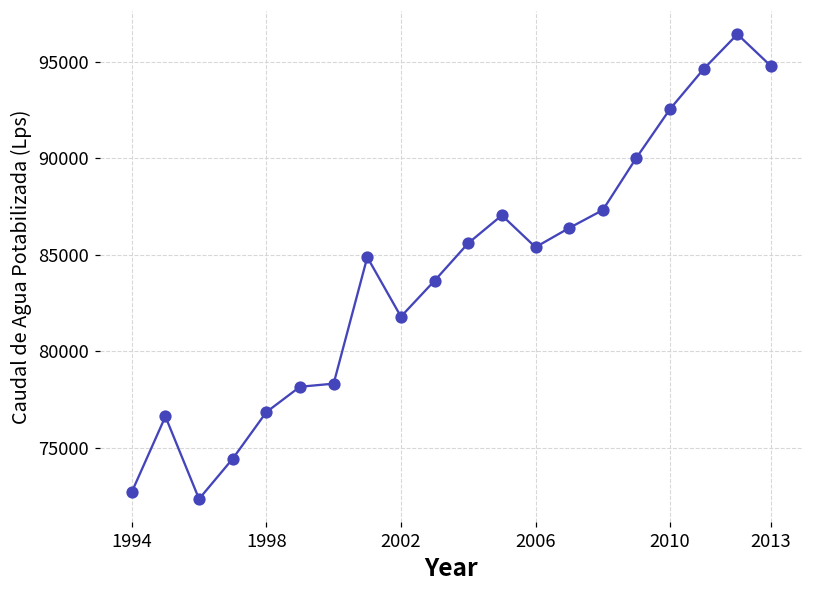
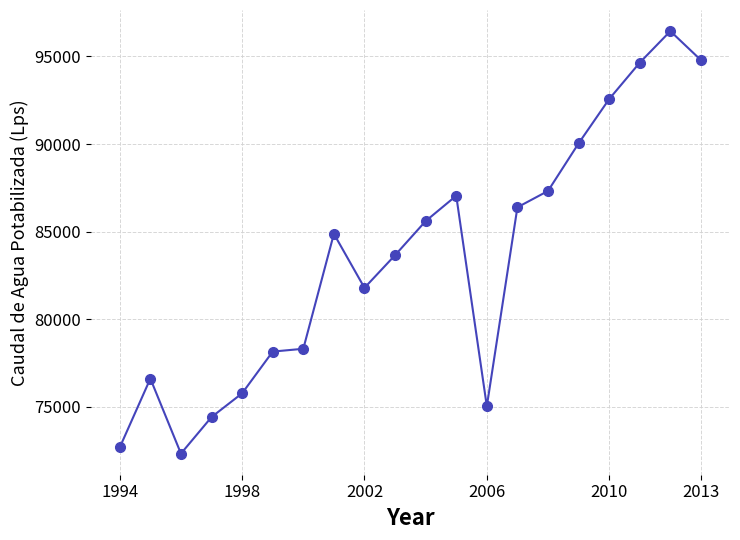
1998: 76800 -> 75800
2006: 85400 -> 75000
